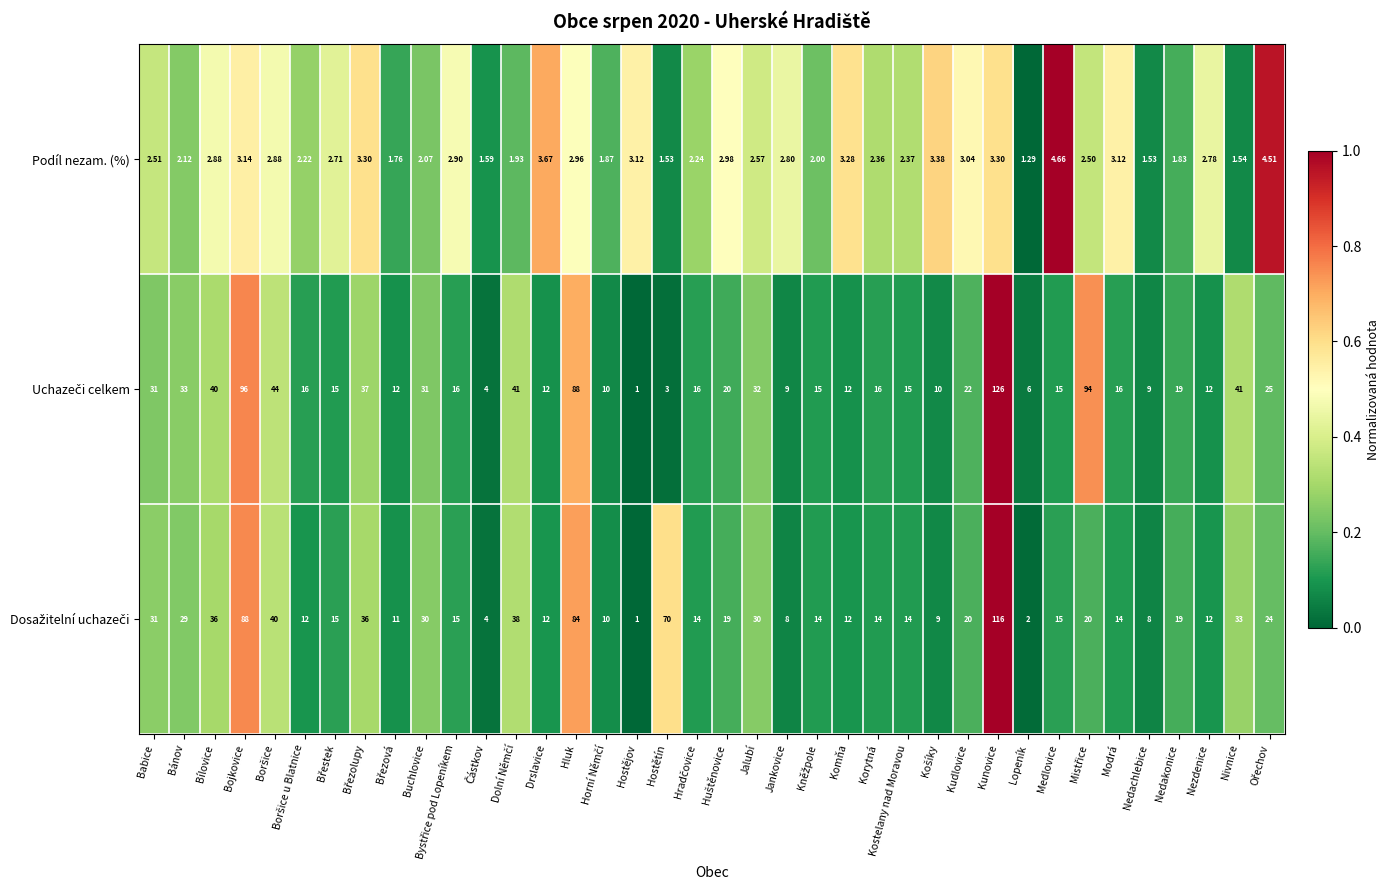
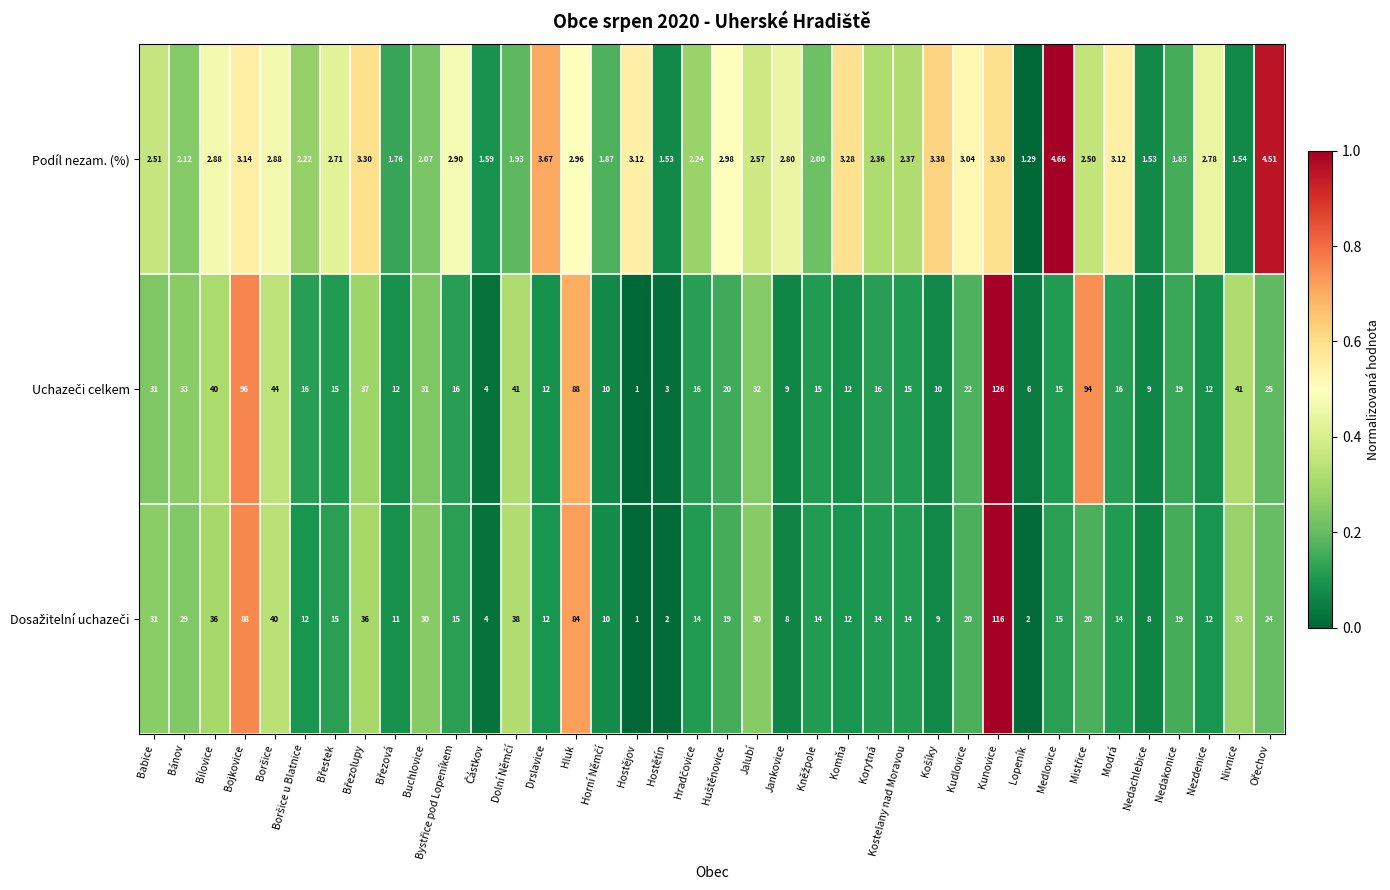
Dosažitelní uchazeči, Hostětín: 70 -> 2
